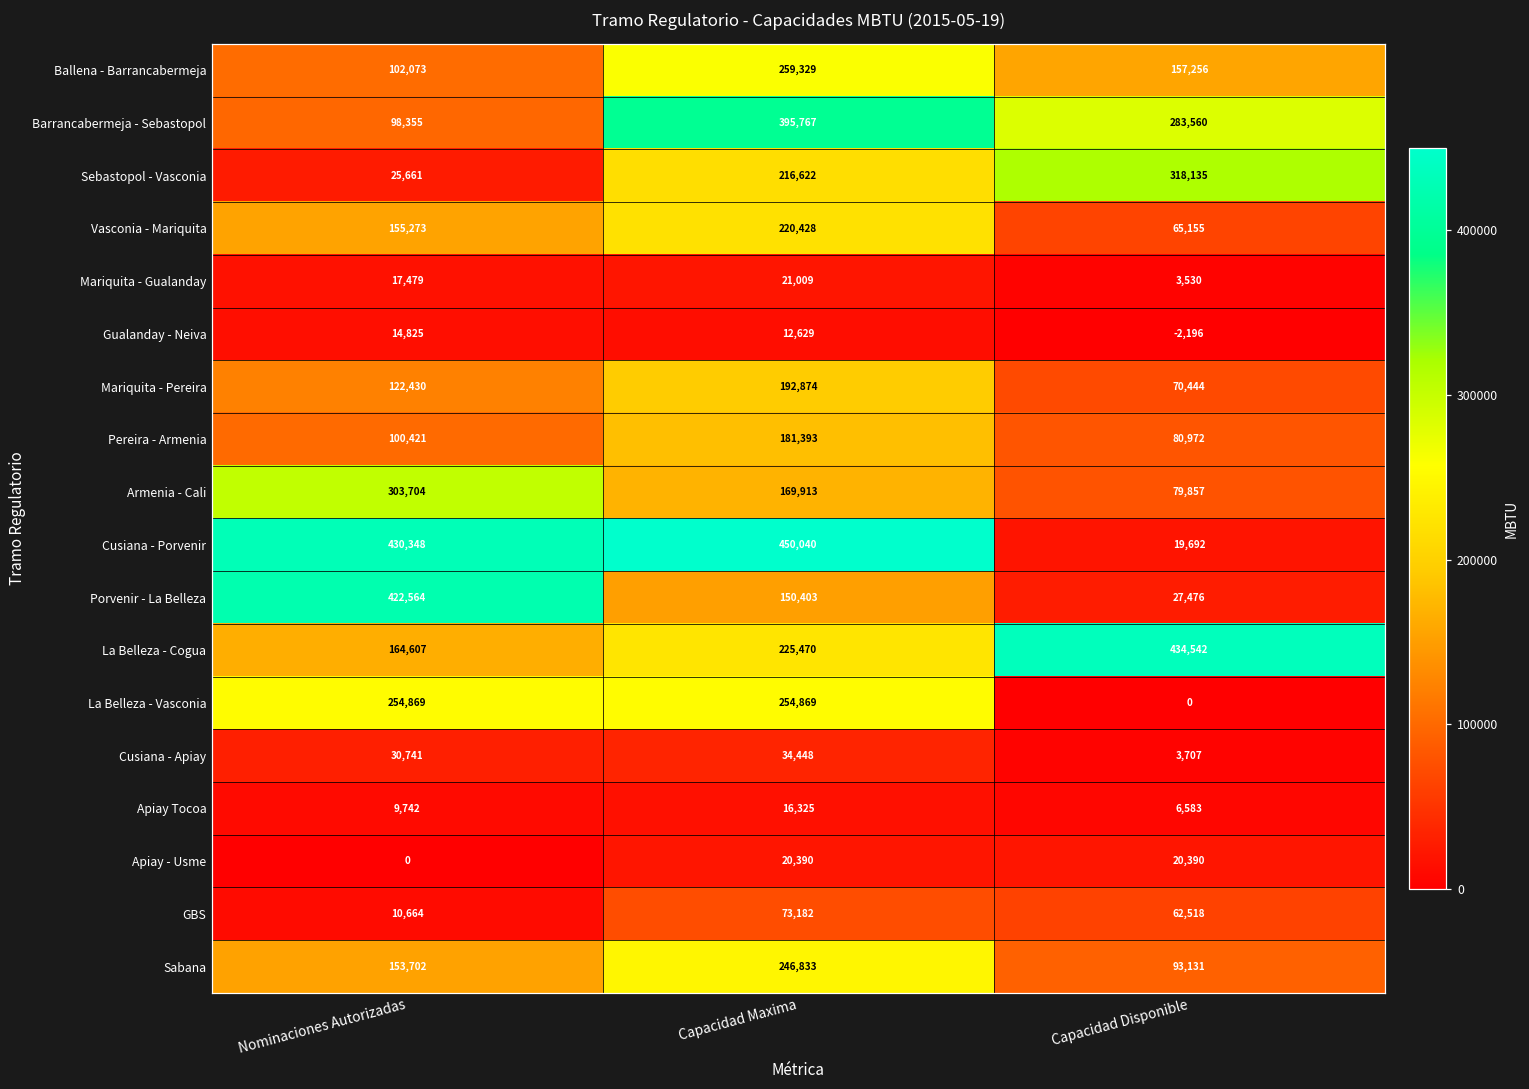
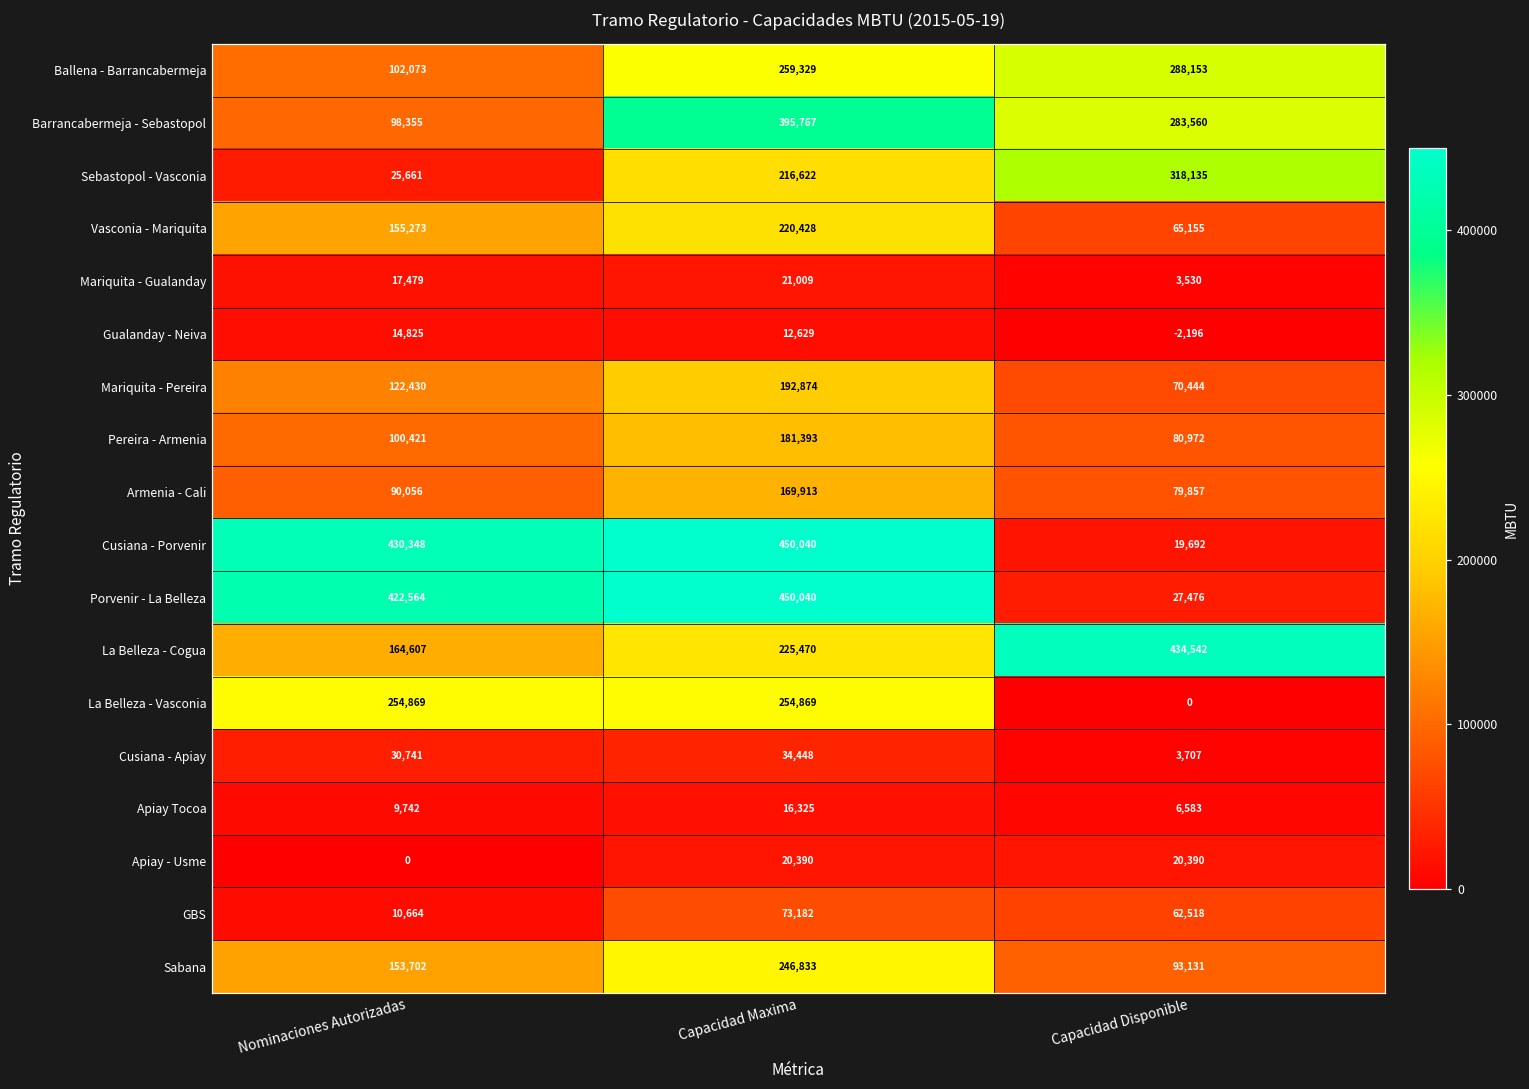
Ballena - Barrancabermeja, Capacidad Disponible: 157,256 -> 288,153
Armenia - Cali, Nominaciones Autorizadas: 303,704 -> 90,056
Porvenir - La Belleza, Capacidad Maxima: 150,403 -> 450,040
